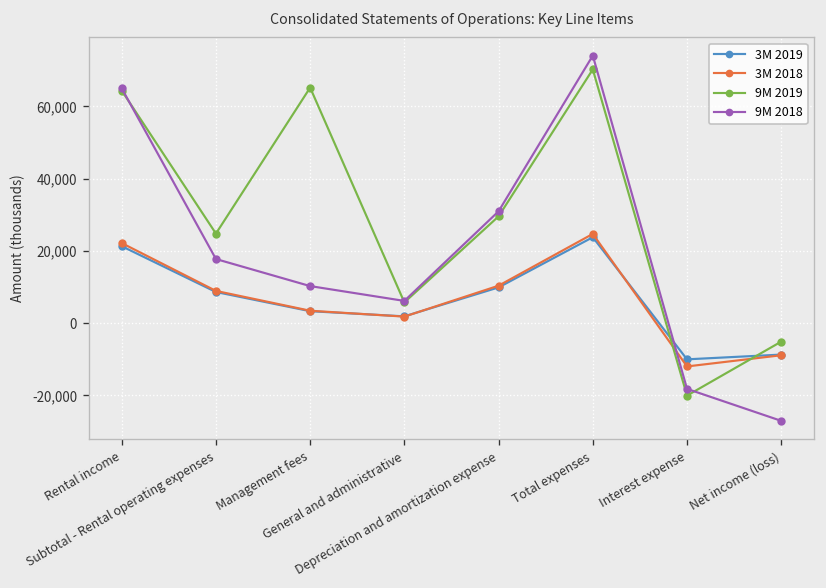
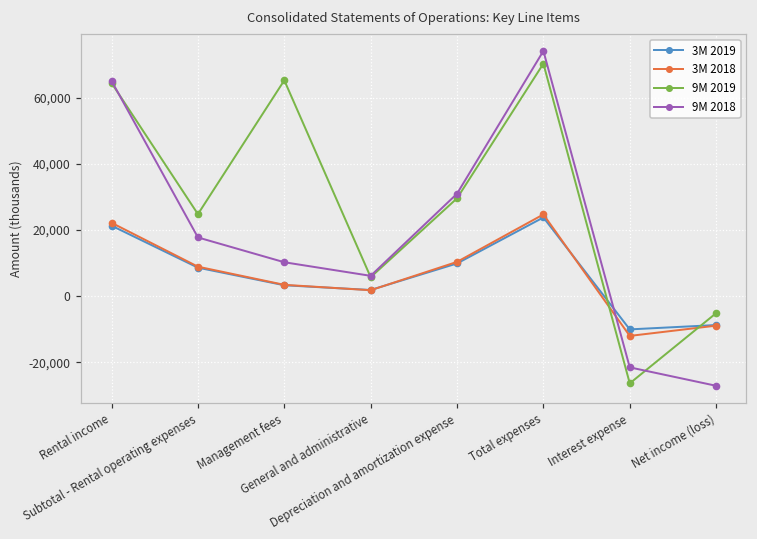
9M 2019, Interest expense: -20,000 -> -26,000
9M 2018, Interest expense: -18,000 -> -21,000
